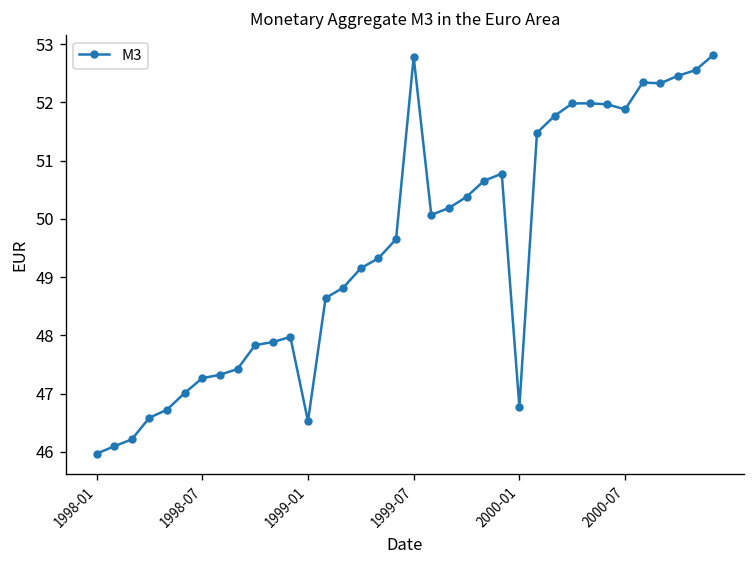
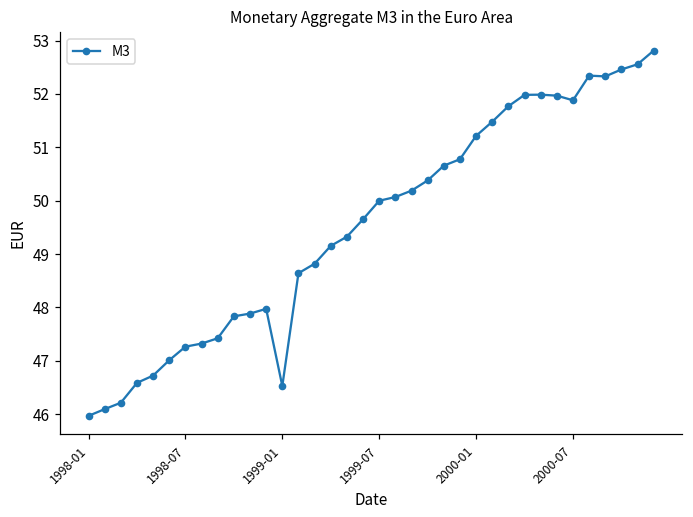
1999-07: 52.8 -> 50.0
2000-01: 46.8 -> 51.2
